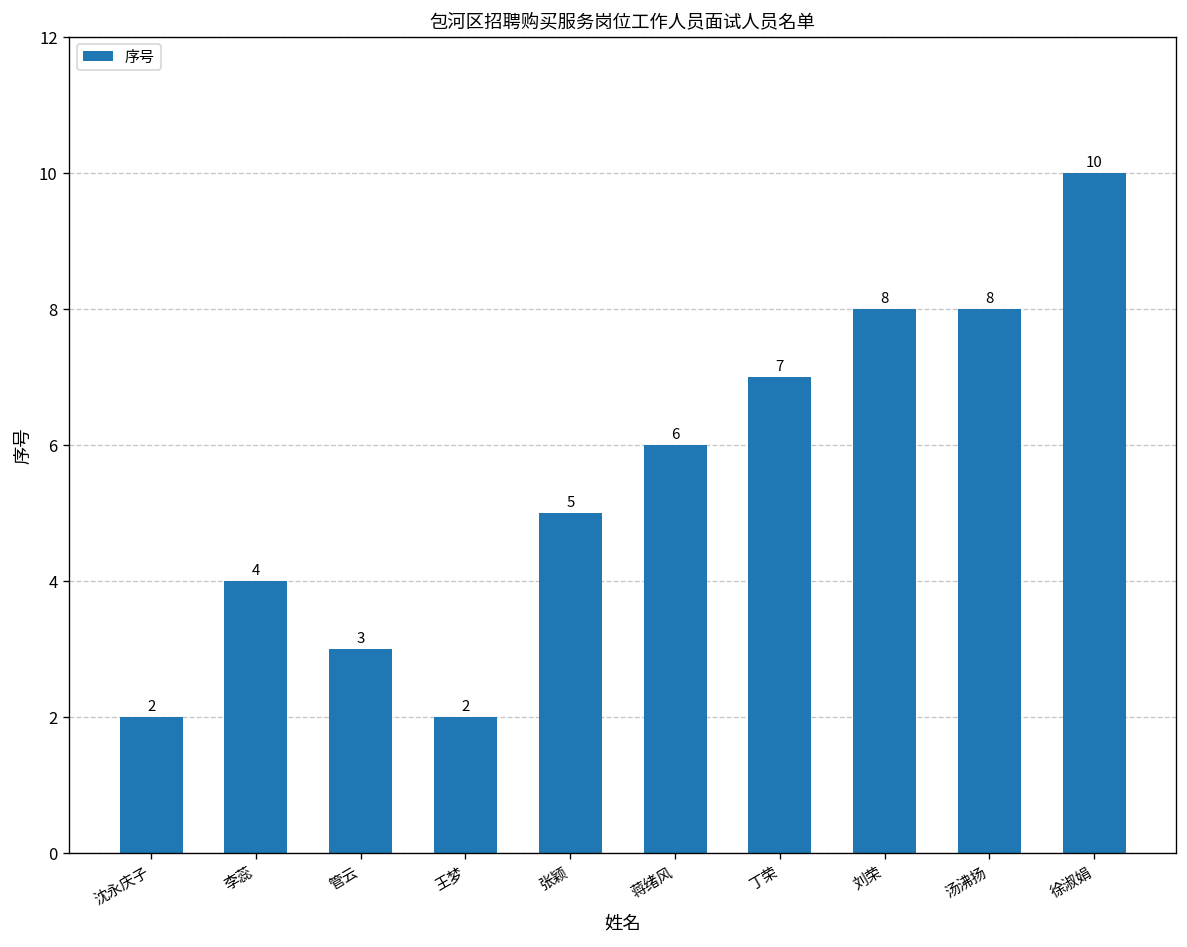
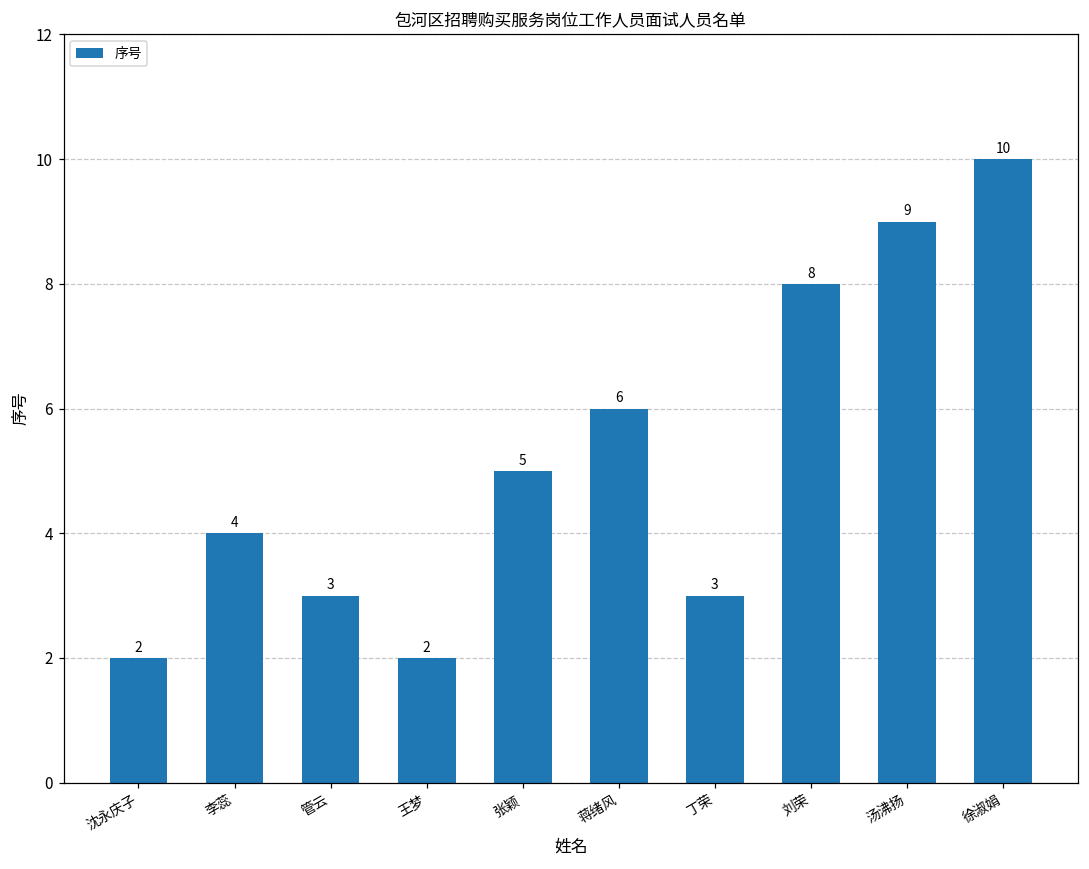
丁荣: 7 -> 3
汤沸扬: 8 -> 9
